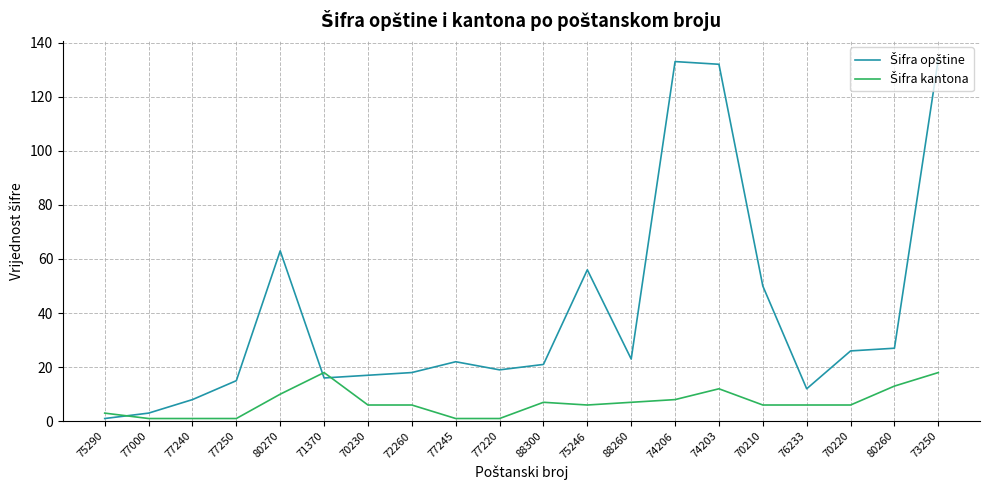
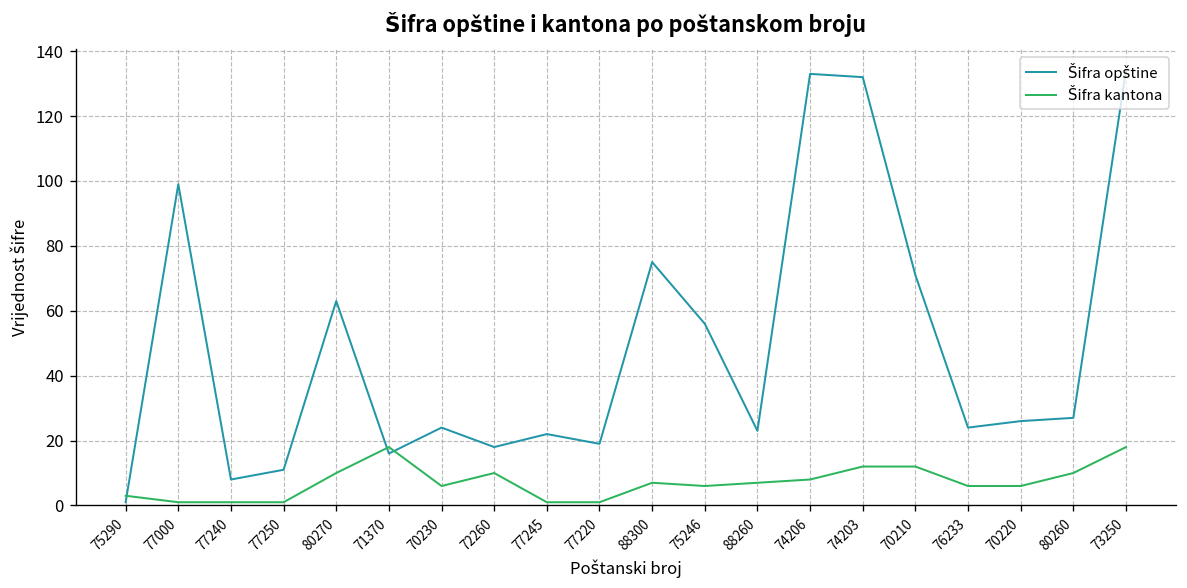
Šifra opštine, 77000: 3 -> 99
Šifra opštine, 77250: 15 -> 11
Šifra opštine, 70230: 17 -> 24
Šifra kantona, 72260: 6 -> 10
Šifra opštine, 88300: 21 -> 75
Šifra opštine, 70210: 50 -> 71
Šifra kantona, 70210: 6 -> 12
Šifra opštine, 76233: 12 -> 24
Šifra kantona, 80260: 13 -> 10
